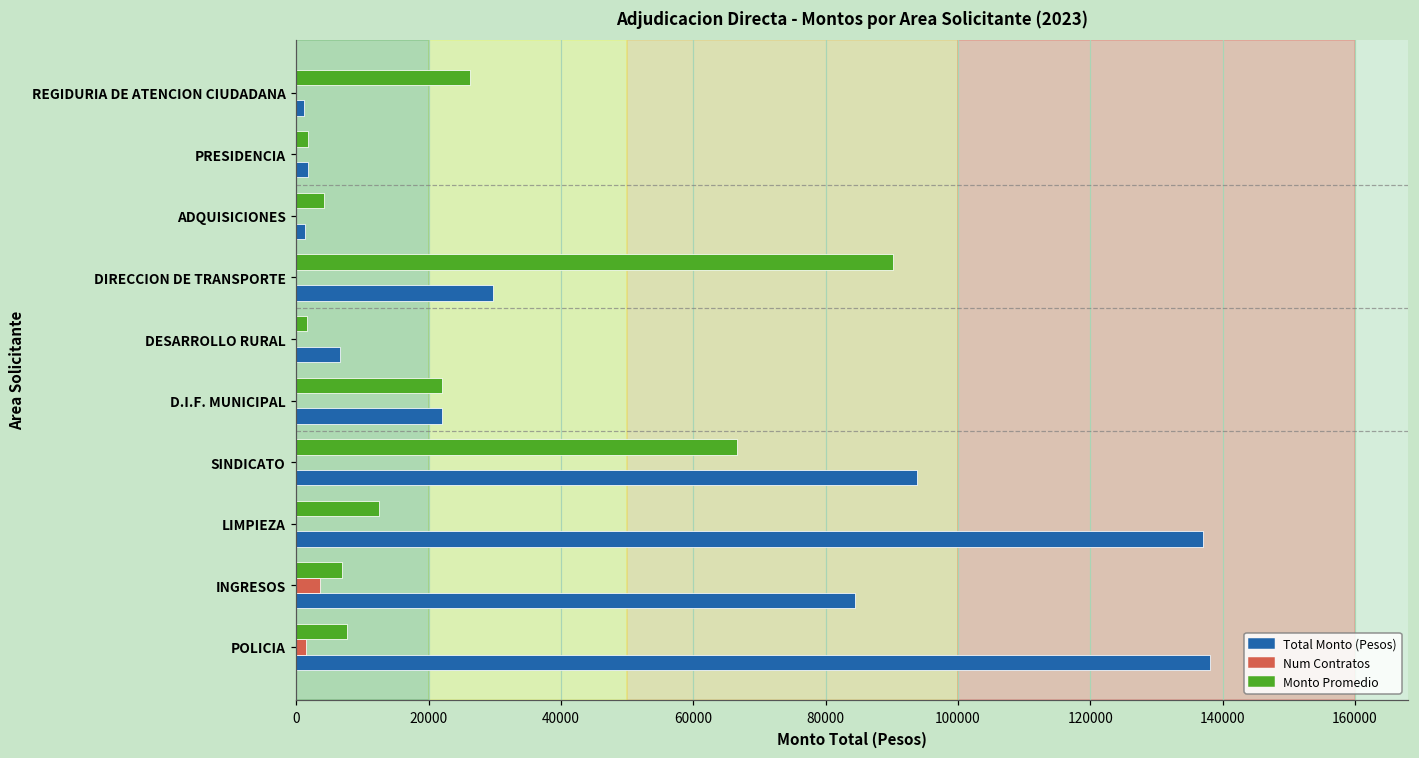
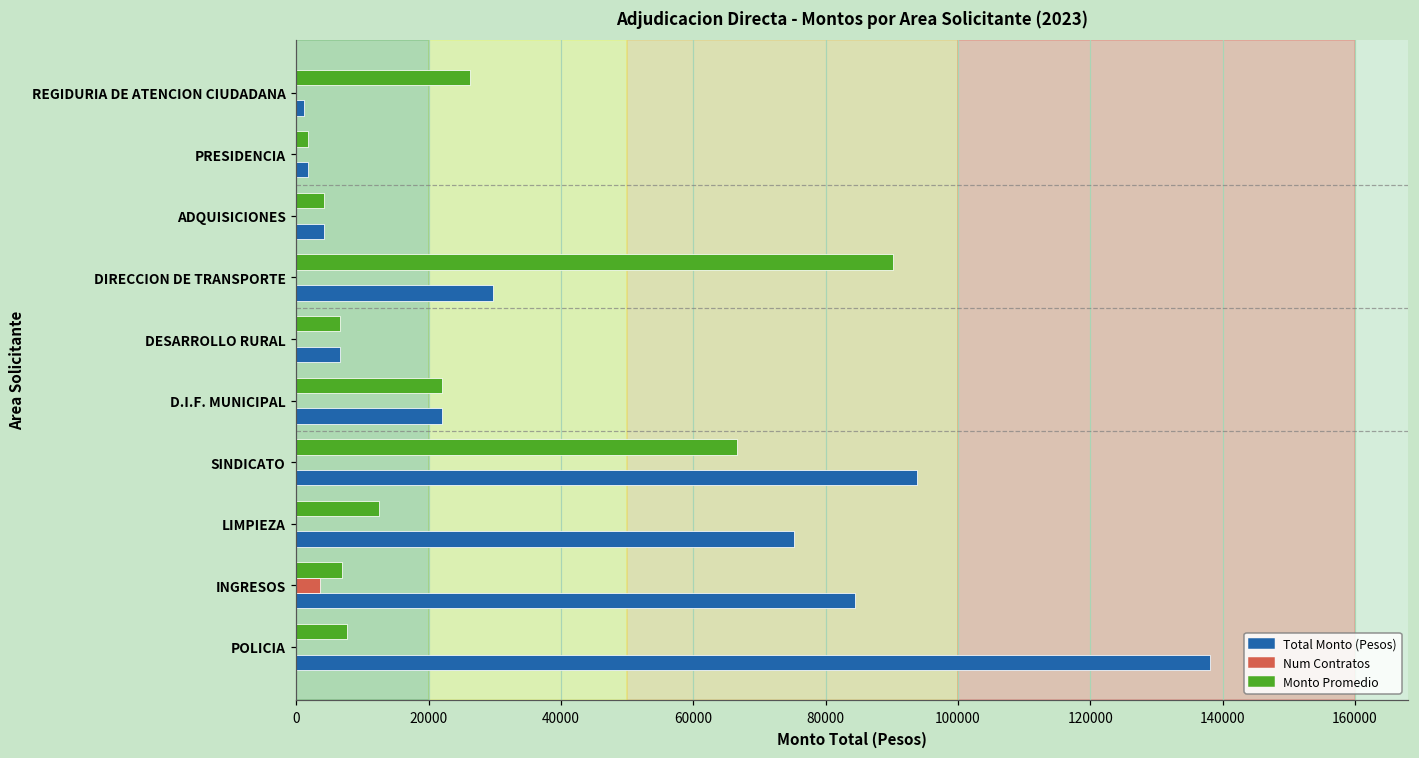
Total Monto (Pesos), ADQUISICIONES: 1000 -> 4000
Monto Promedio, DESARROLLO RURAL: 2000 -> 7000
Total Monto (Pesos), LIMPIEZA: 137000 -> 75000
Num Contratos, POLICIA: 1000 -> 0
